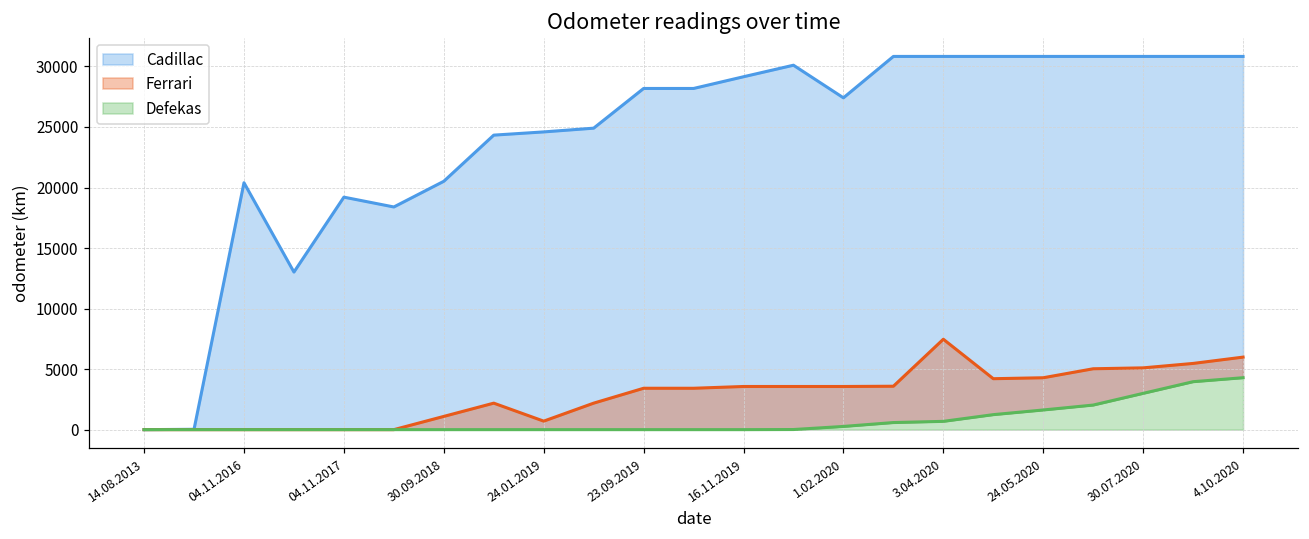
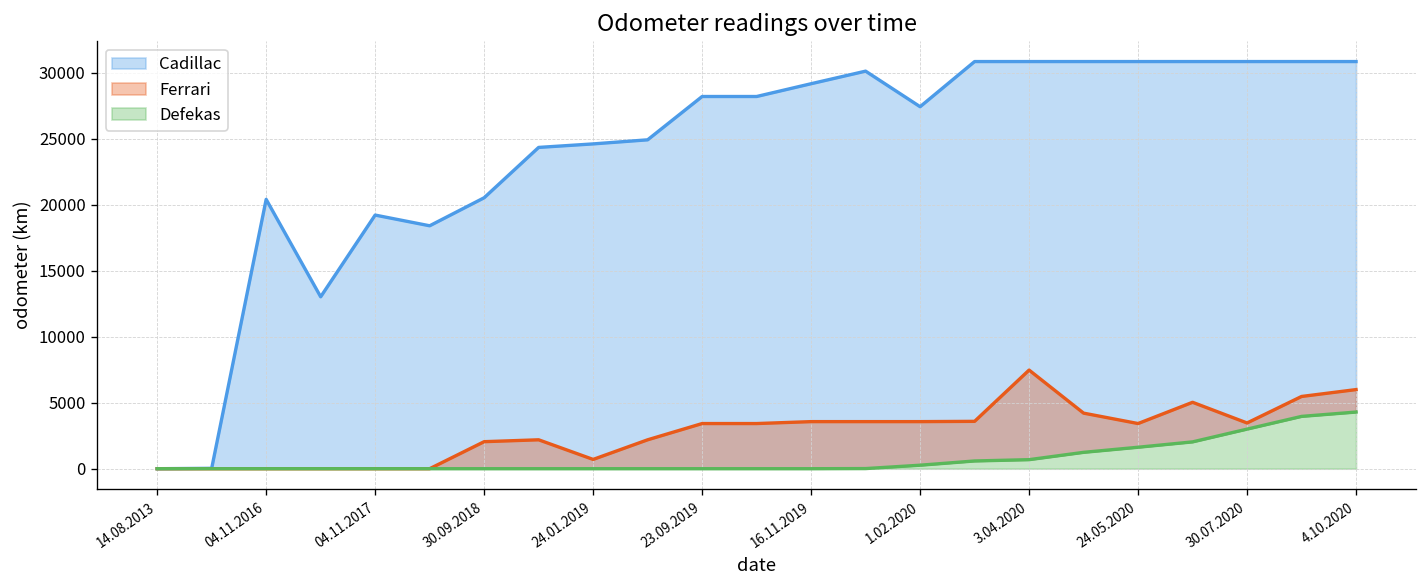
Ferrari, 30.09.2018: 1100 -> 2000
Ferrari, 24.05.2020: 4300 -> 3400
Ferrari, 30.07.2020: 5100 -> 3500
